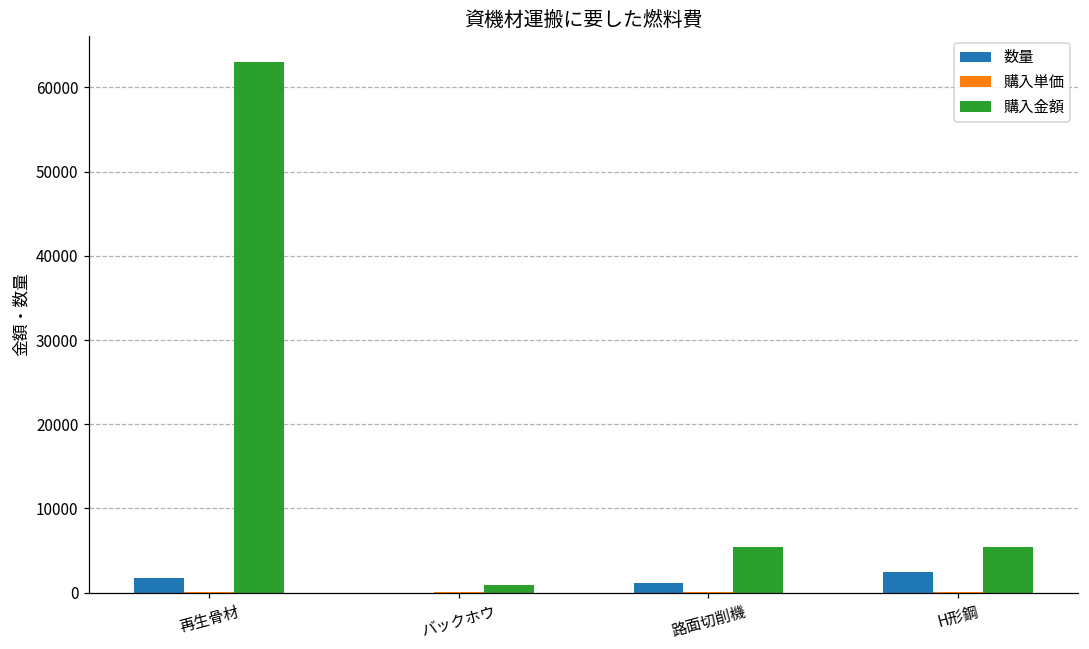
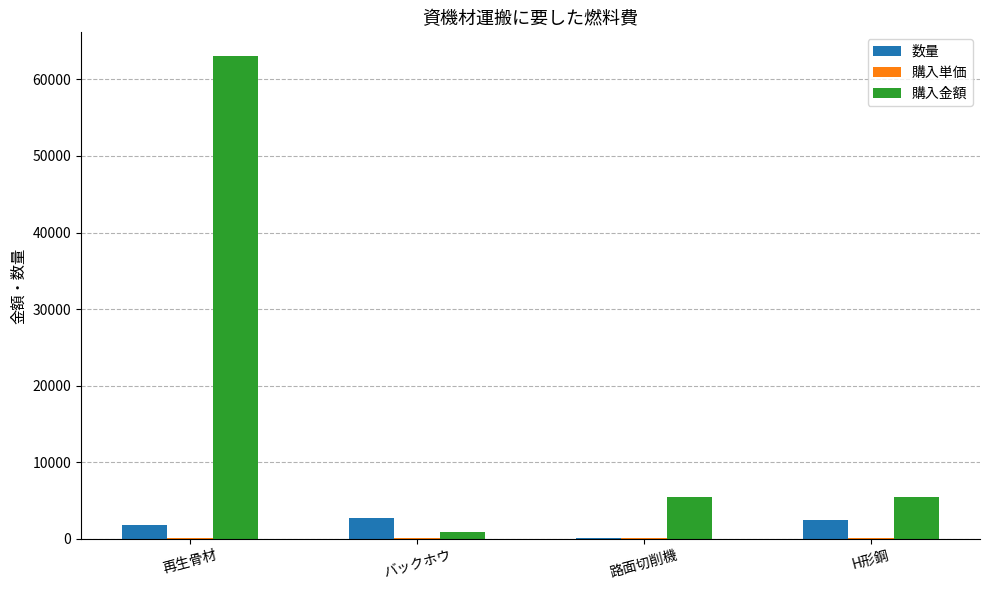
数量, バックホウ: 0 -> 3000
数量, 路面切削機: 1000 -> 0
